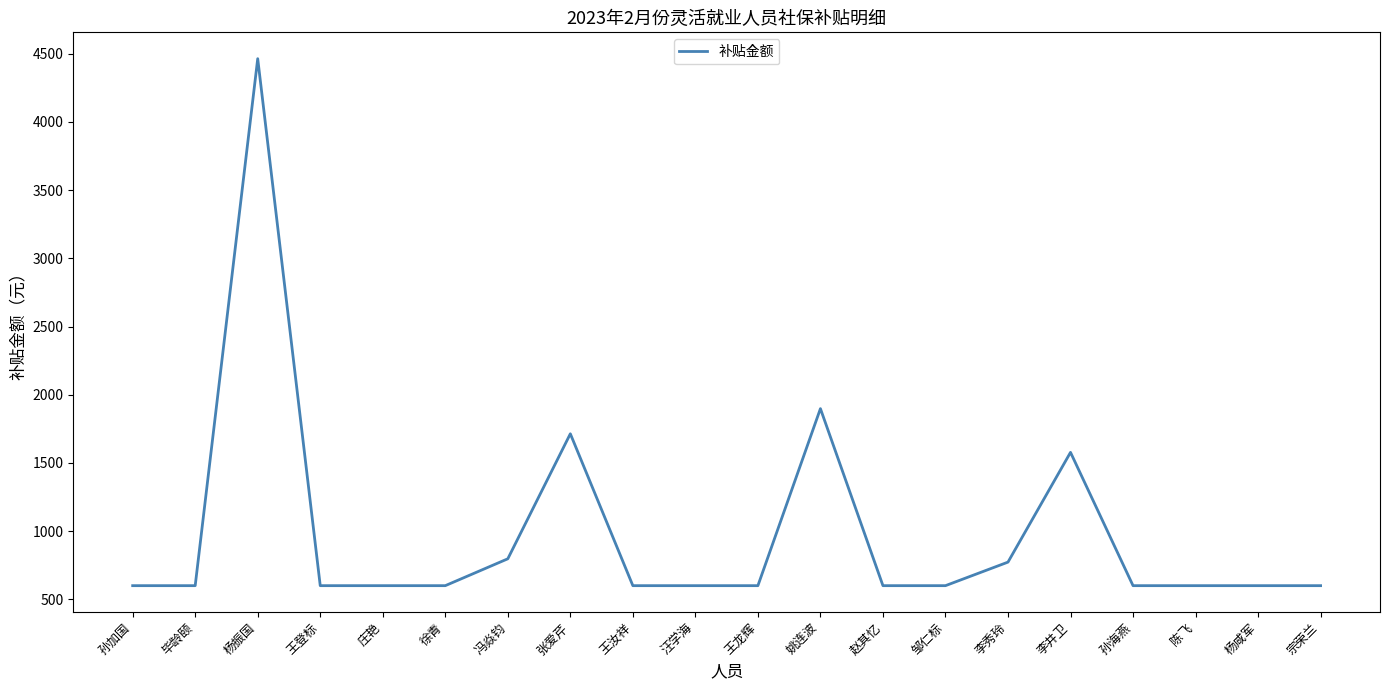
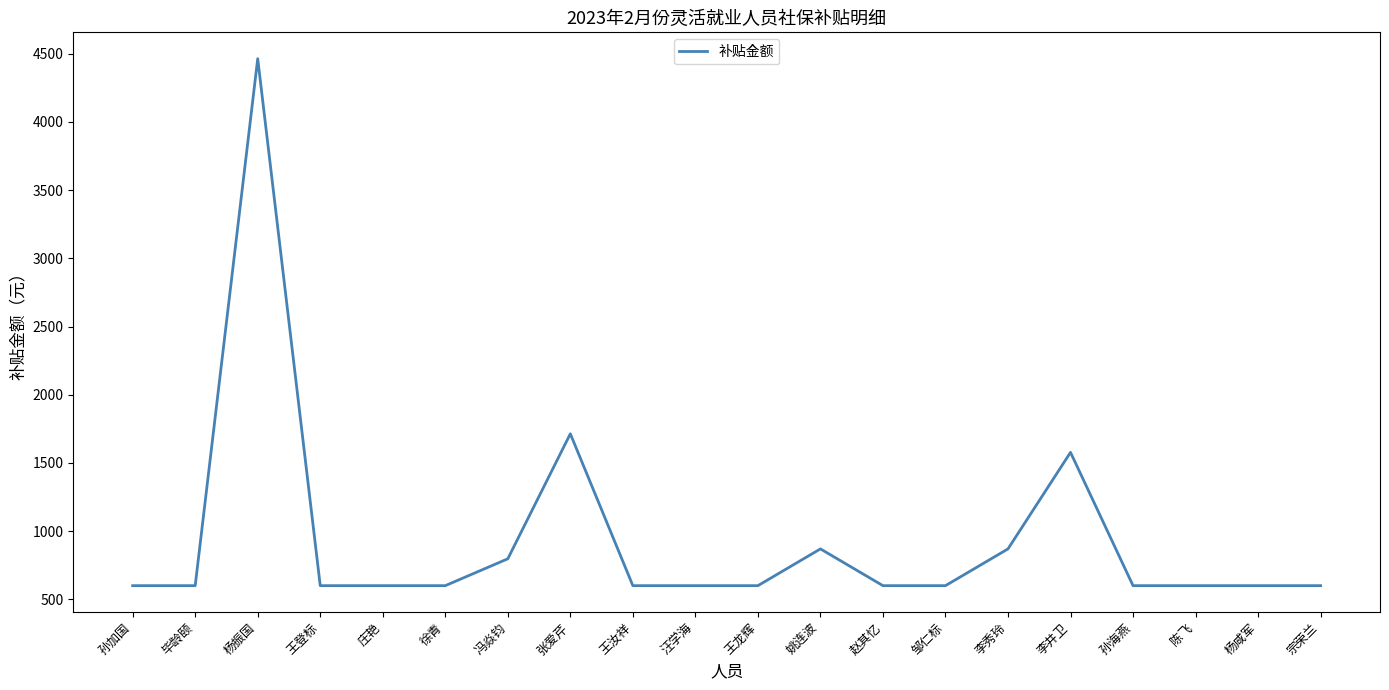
姚连波: 1900 -> 870
李秀玲: 770 -> 870
